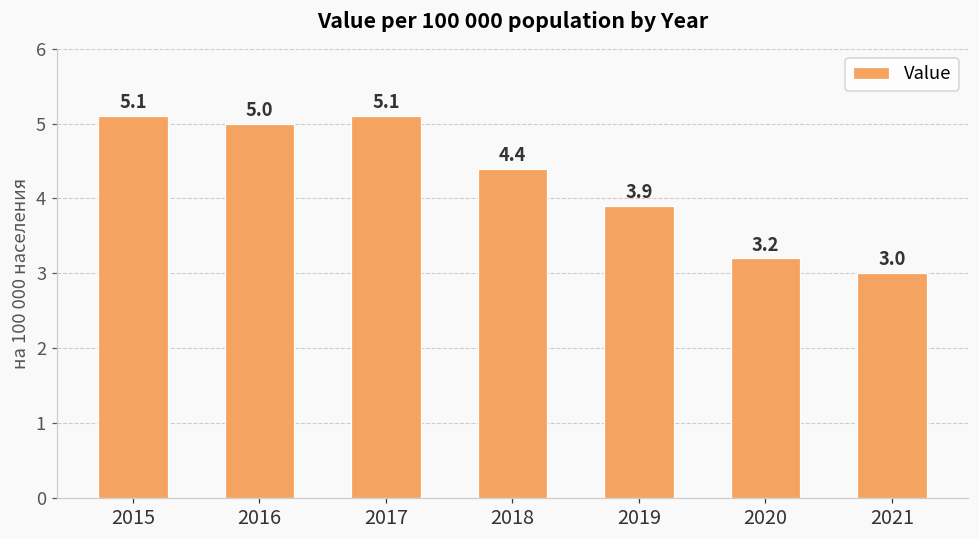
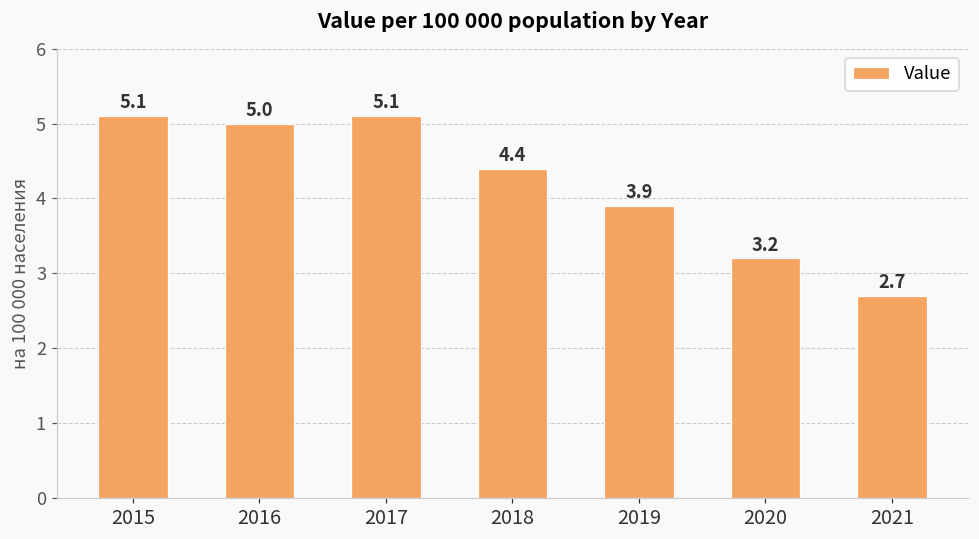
2021: 3.0 -> 2.7
